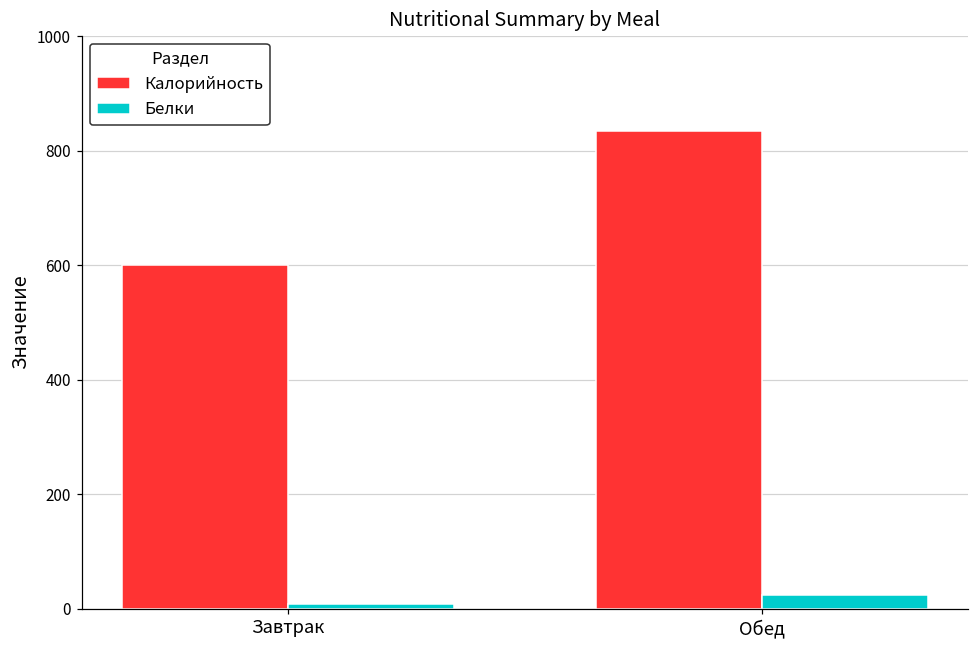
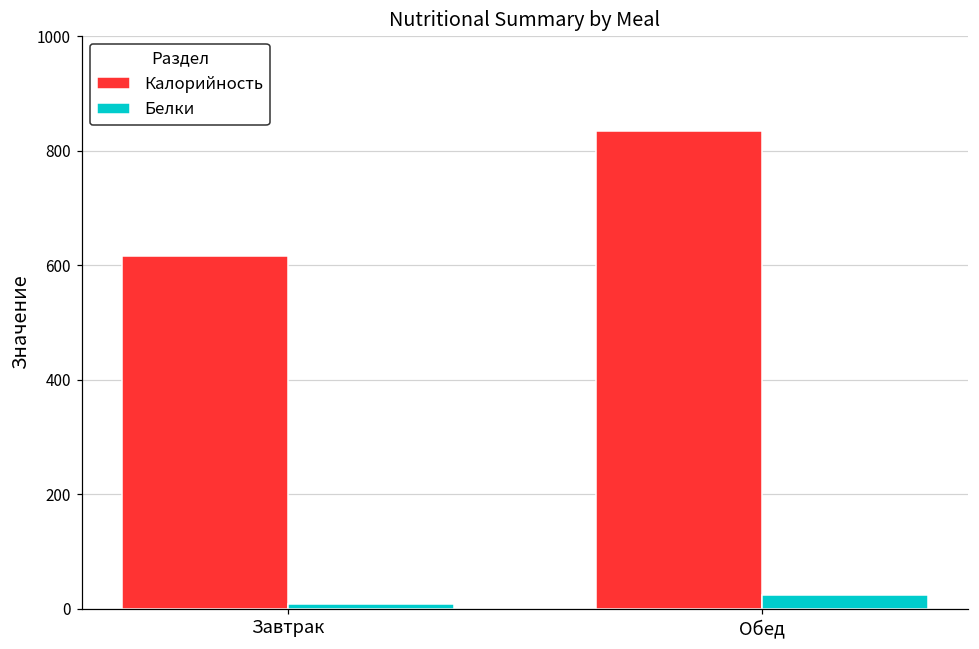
Калорийность, Завтрак: 600 -> 620
